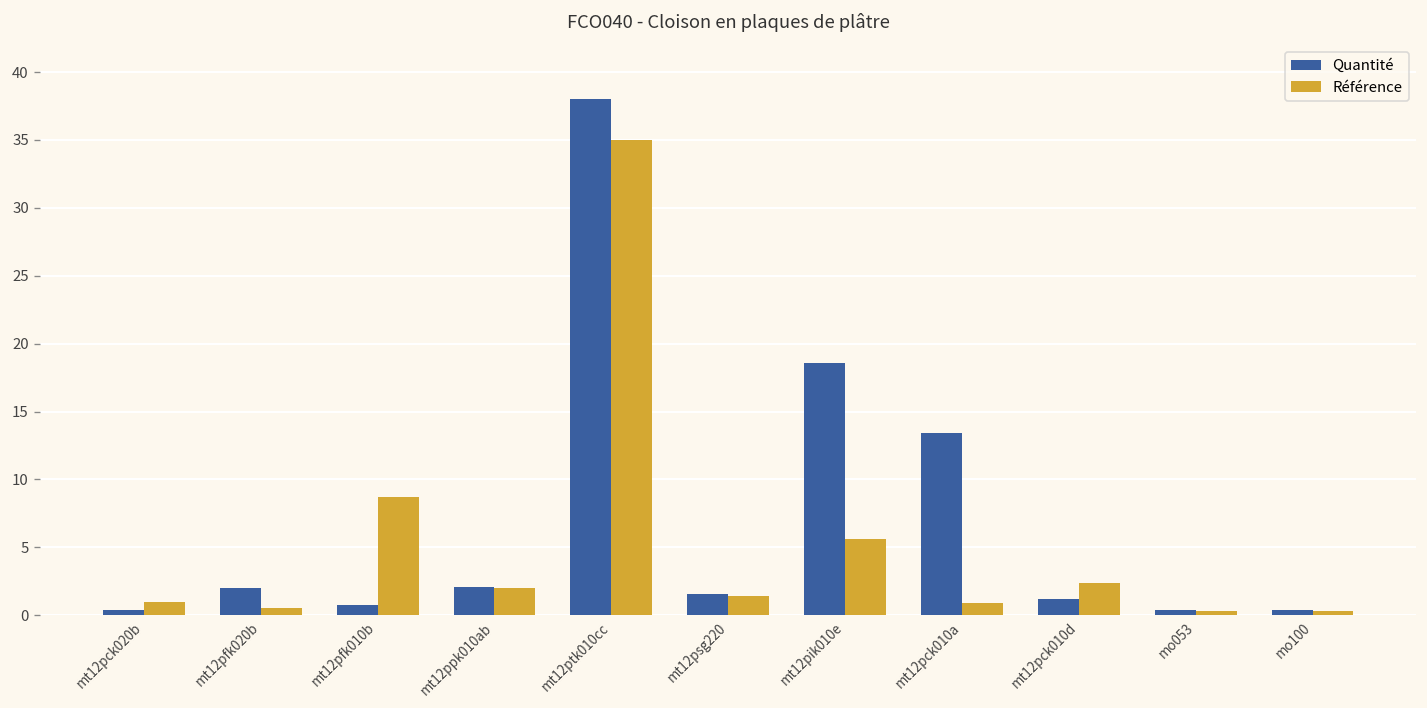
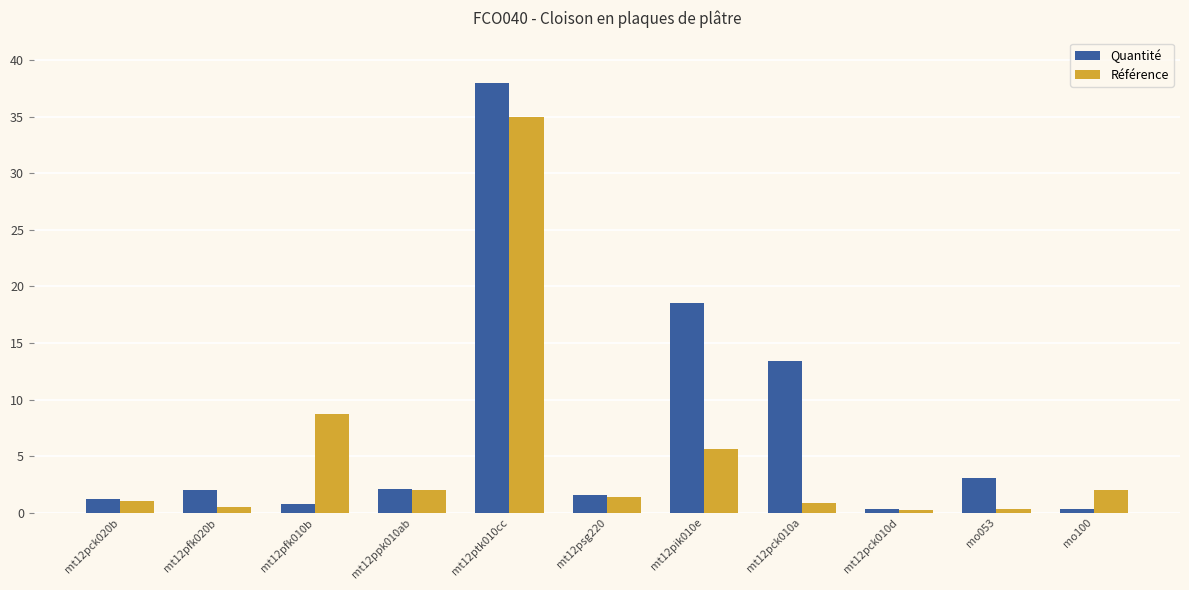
Quantité, mt12pck020b: 0.4 -> 1.2
Quantité, mt12pck010d: 1.2 -> 0.3
Référence, mt12pck010d: 2.4 -> 0.3
Quantité, mo053: 0.4 -> 3.1
Référence, mo100: 0.3 -> 2.0
